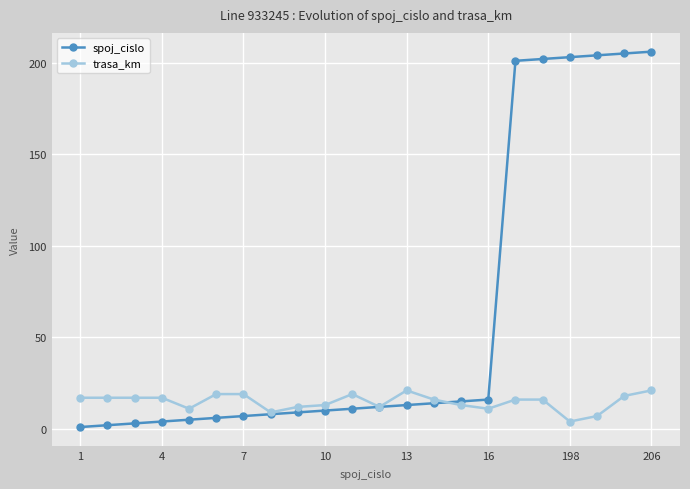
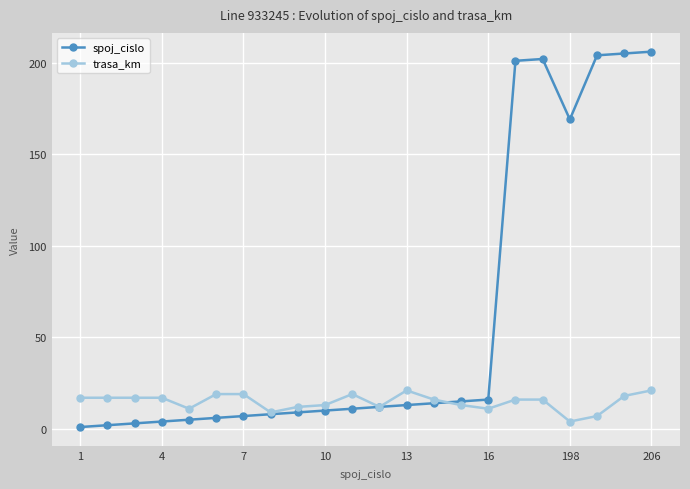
spoj_cislo, 198: 203 -> 169
